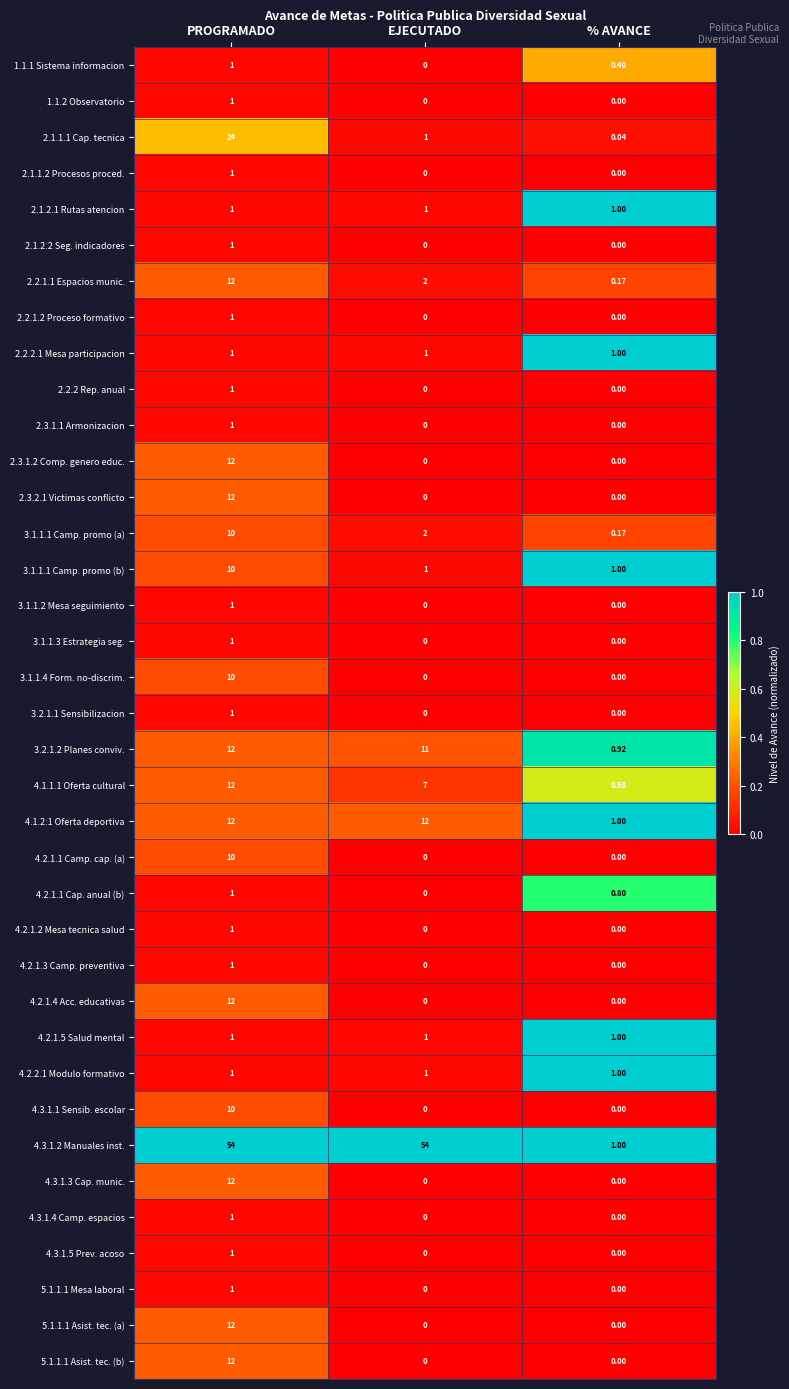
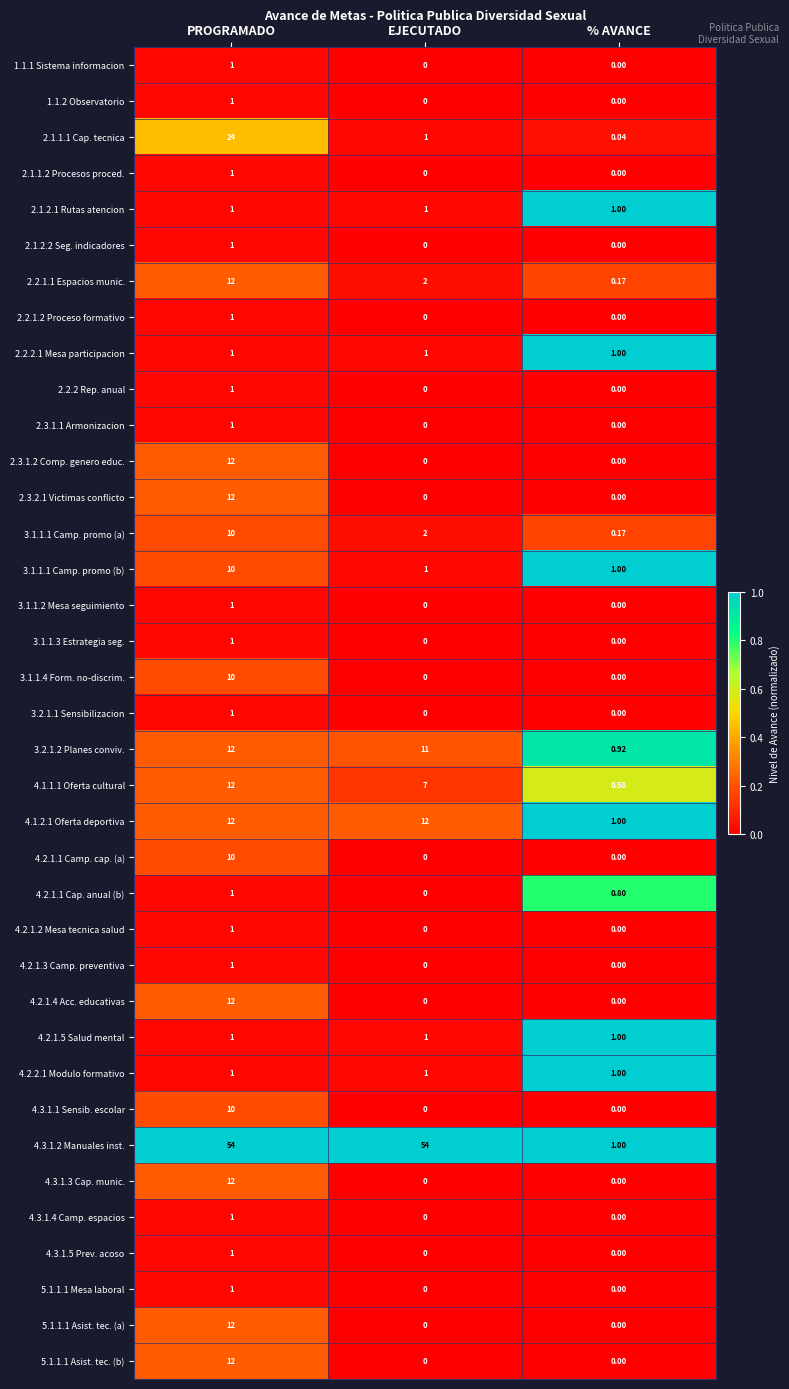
1.1.1 Sistema informacion, % AVANCE: 0.40 -> 0.00
